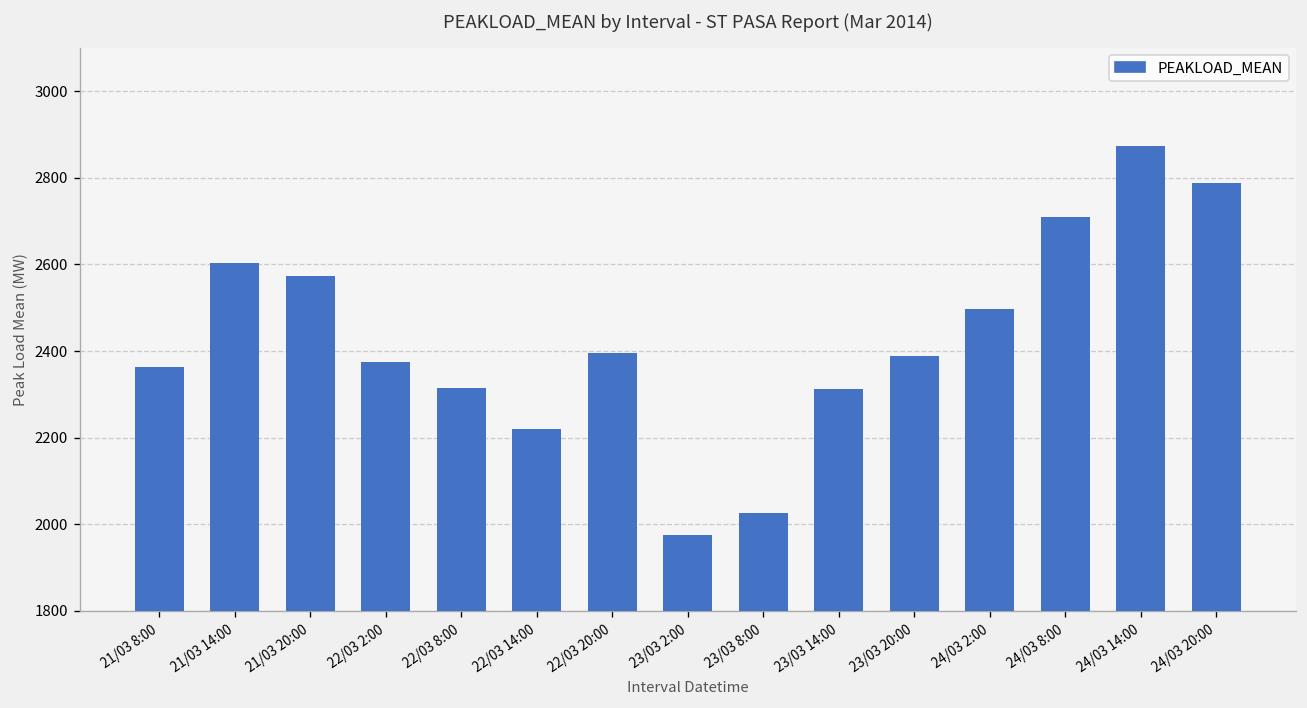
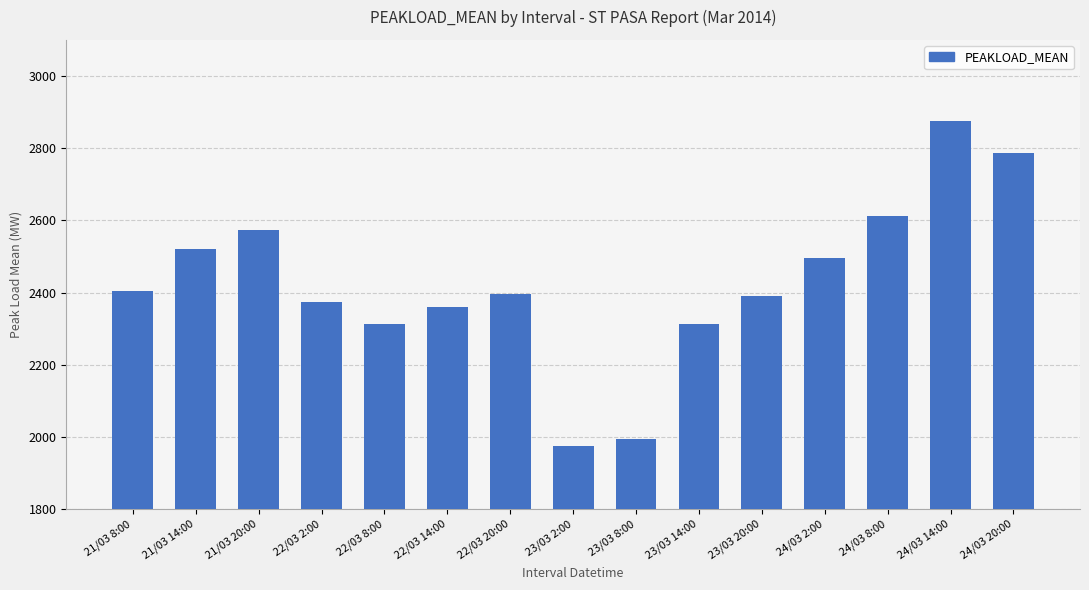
21/03 8:00: 2360 -> 2400
21/03 14:00: 2600 -> 2520
22/03 14:00: 2220 -> 2360
23/03 8:00: 2030 -> 1990
24/03 8:00: 2710 -> 2610
